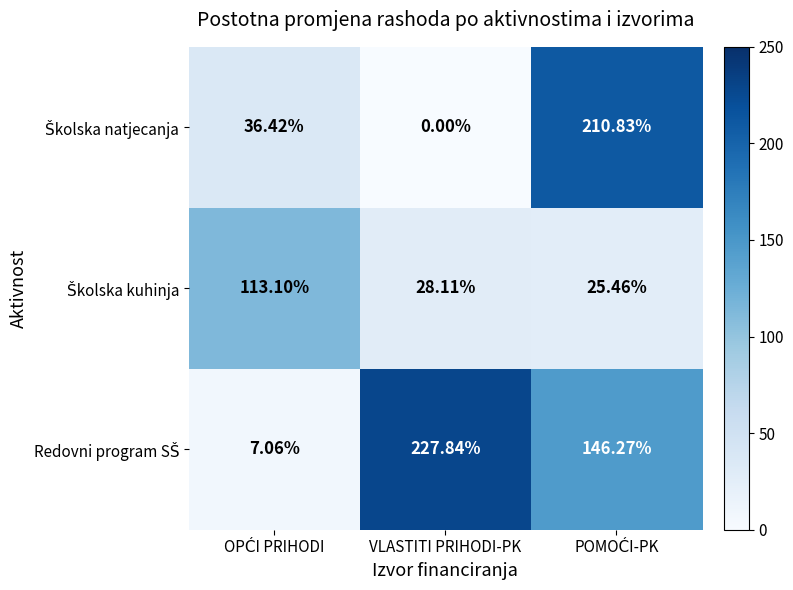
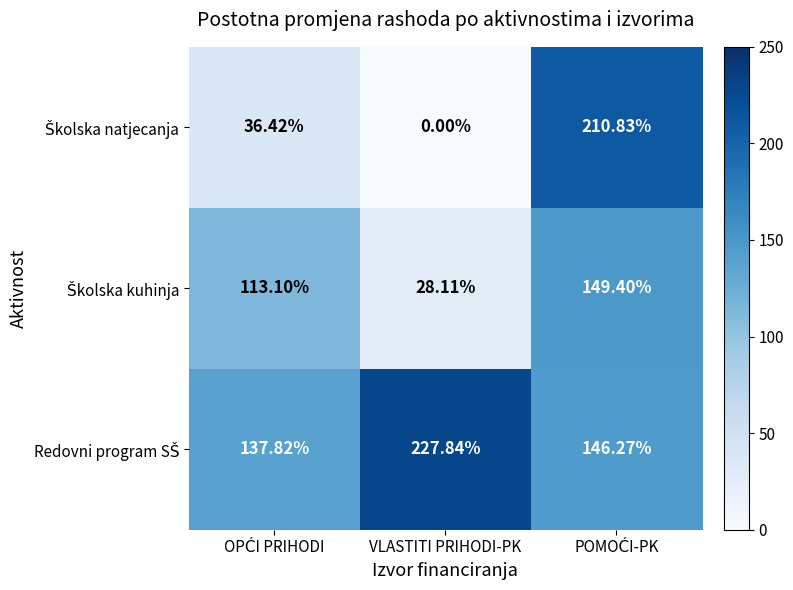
Školska kuhinja, POMOĆI-PK: 25.46% -> 149.40%
Redovni program SŠ, OPĆI PRIHODI: 7.06% -> 137.82%
